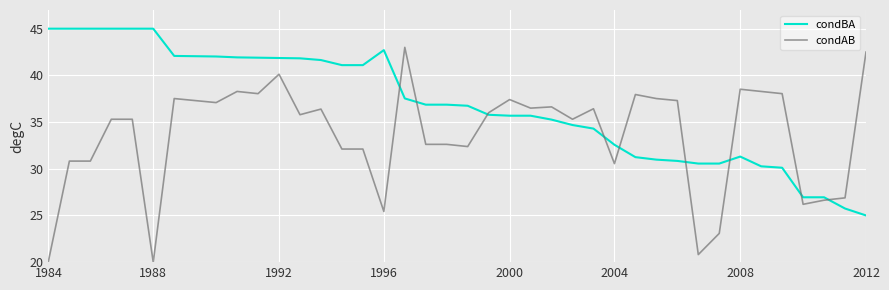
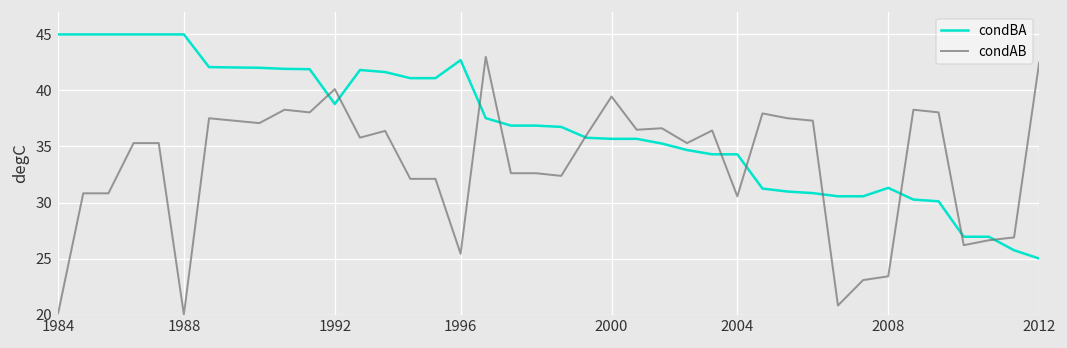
condBA, 1992: 42 -> 39
condAB, 2000: 37 -> 39
condBA, 2004: 33 -> 34
condAB, 2008: 39 -> 23
